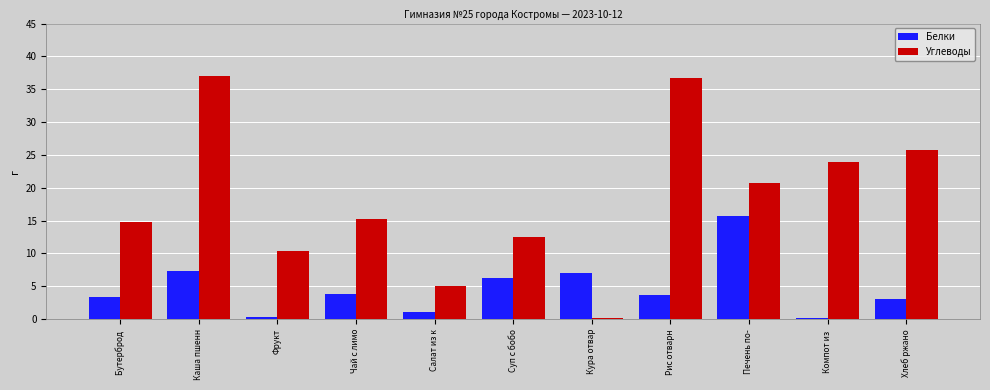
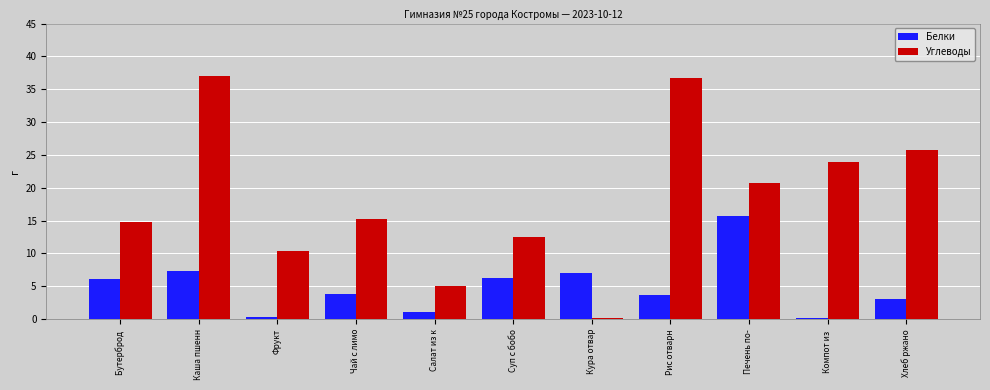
Белки, Бутерброд: 3 -> 6
